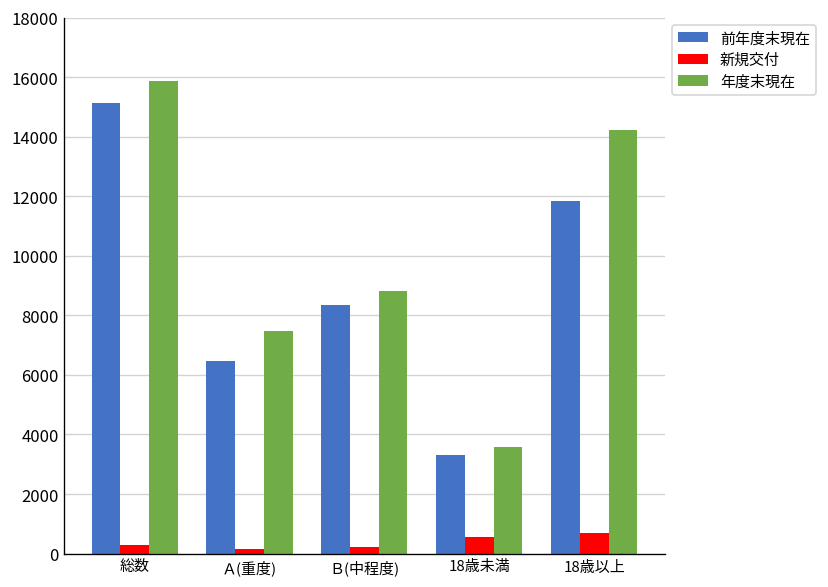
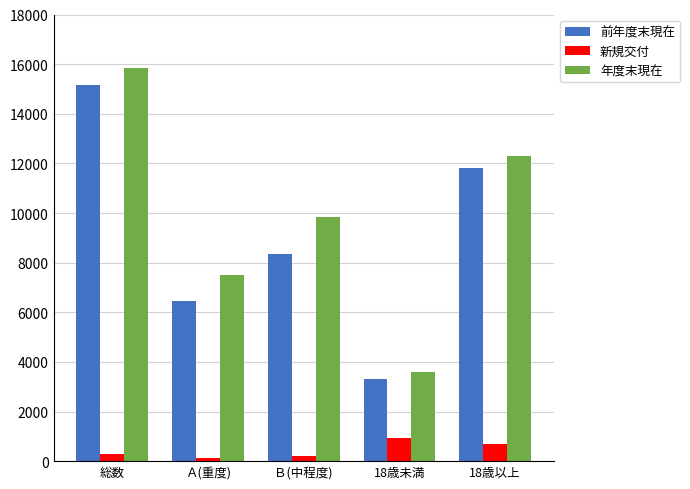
年度末現在, Ｂ(中程度): 8800 -> 9800
新規交付, 18歳未満: 500 -> 900
年度末現在, 18歳以上: 14200 -> 12300
